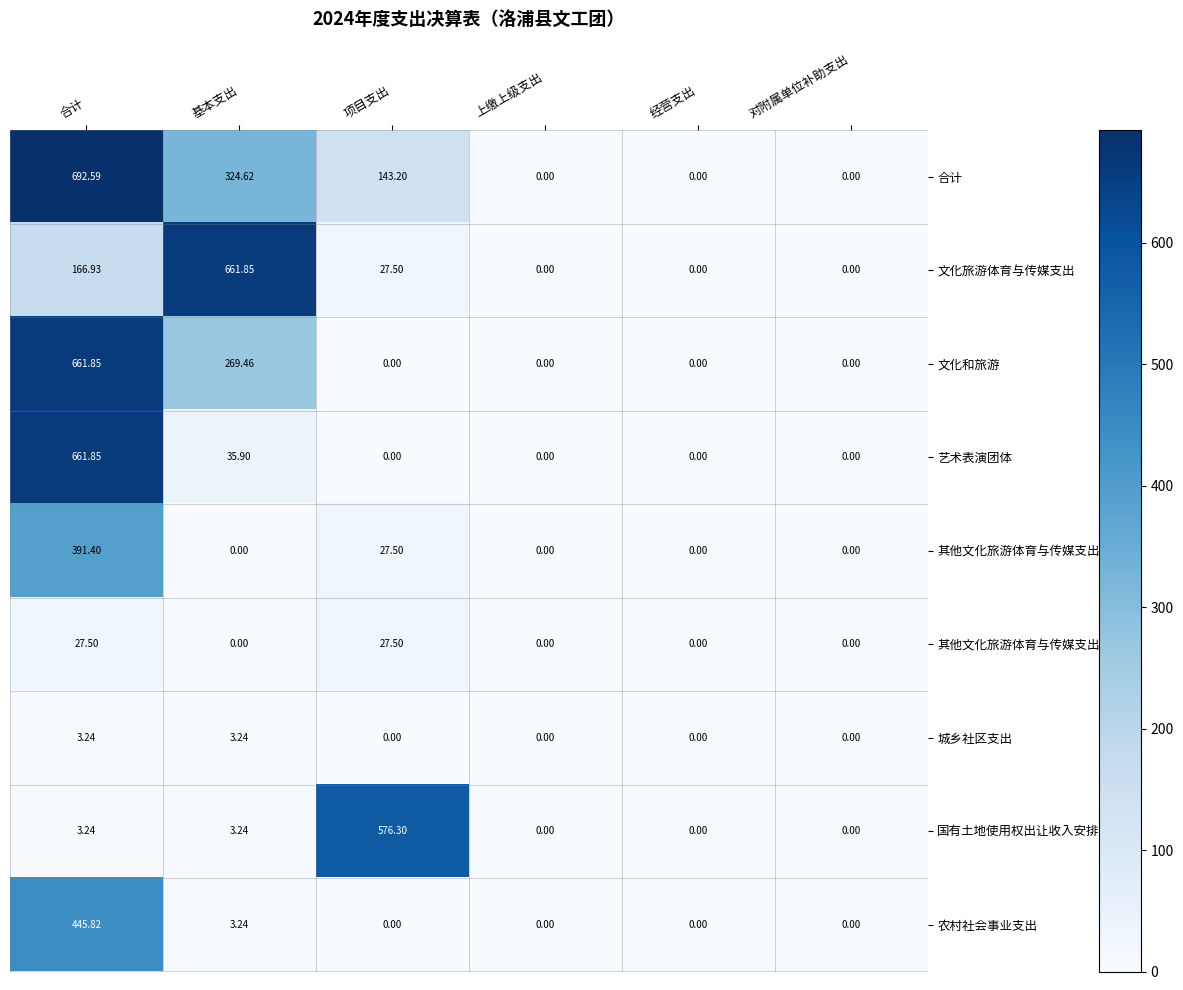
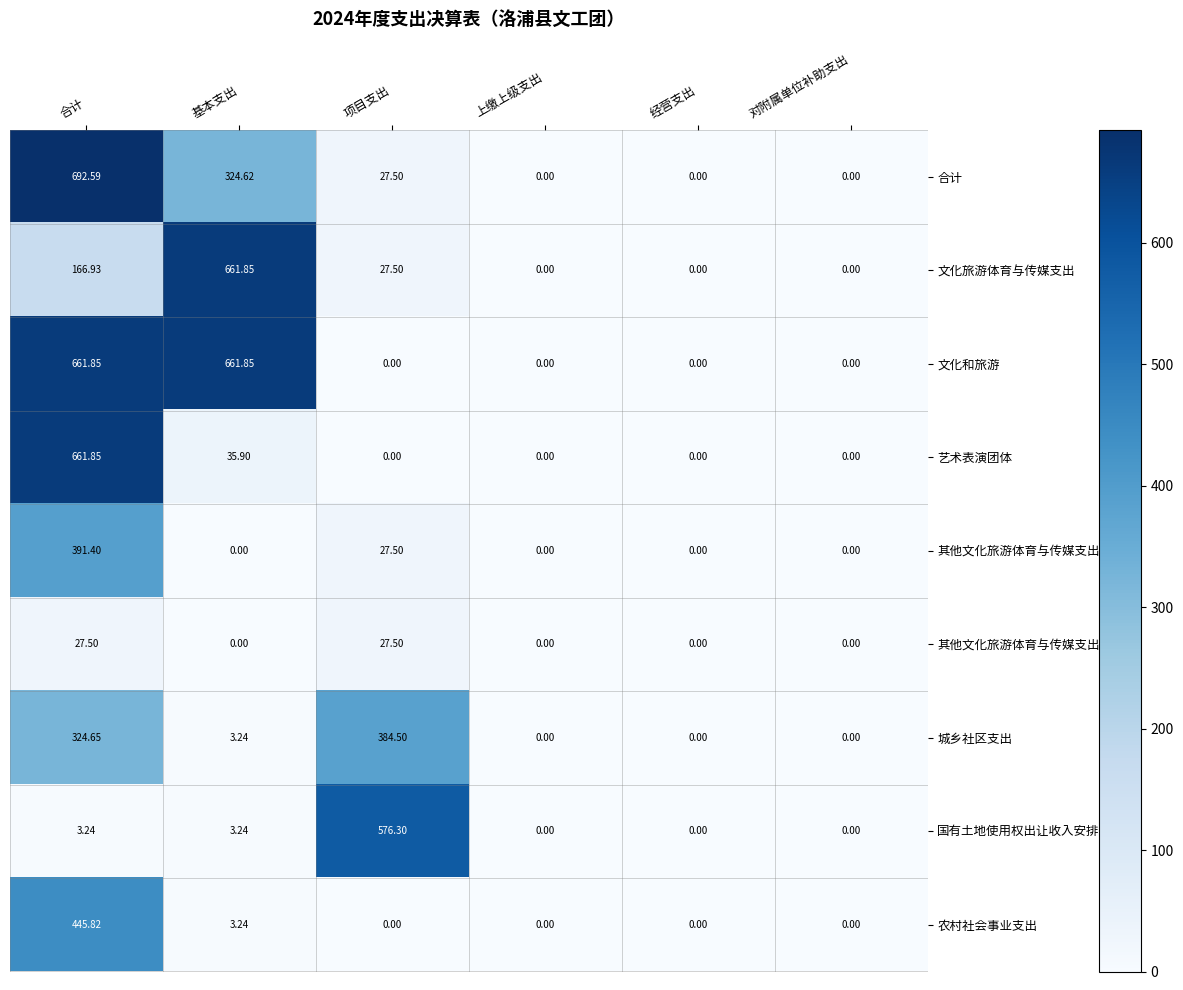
合计, 项目支出: 143.20 -> 27.50
文化和旅游, 基本支出: 269.46 -> 661.85
城乡社区支出, 合计: 3.24 -> 324.65
城乡社区支出, 项目支出: 0.00 -> 384.50
